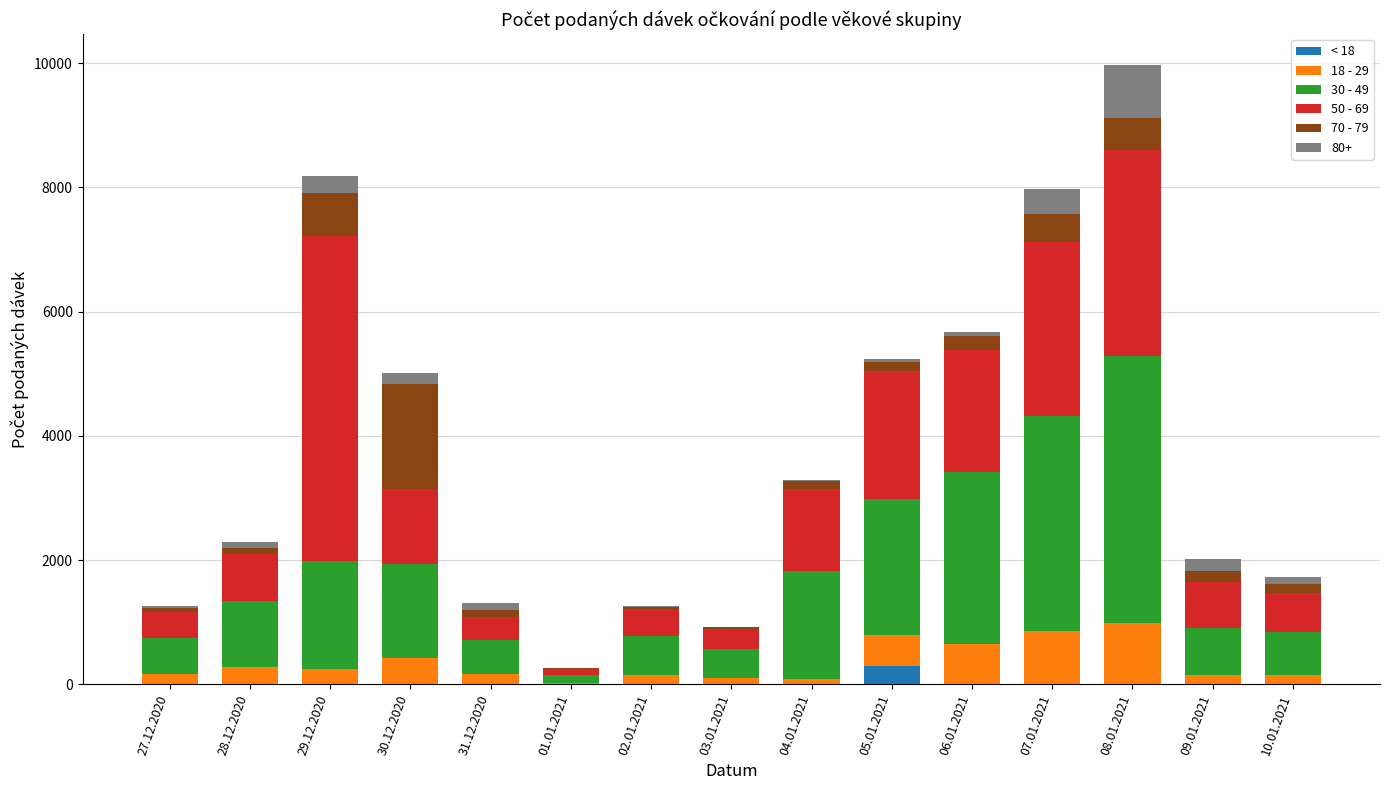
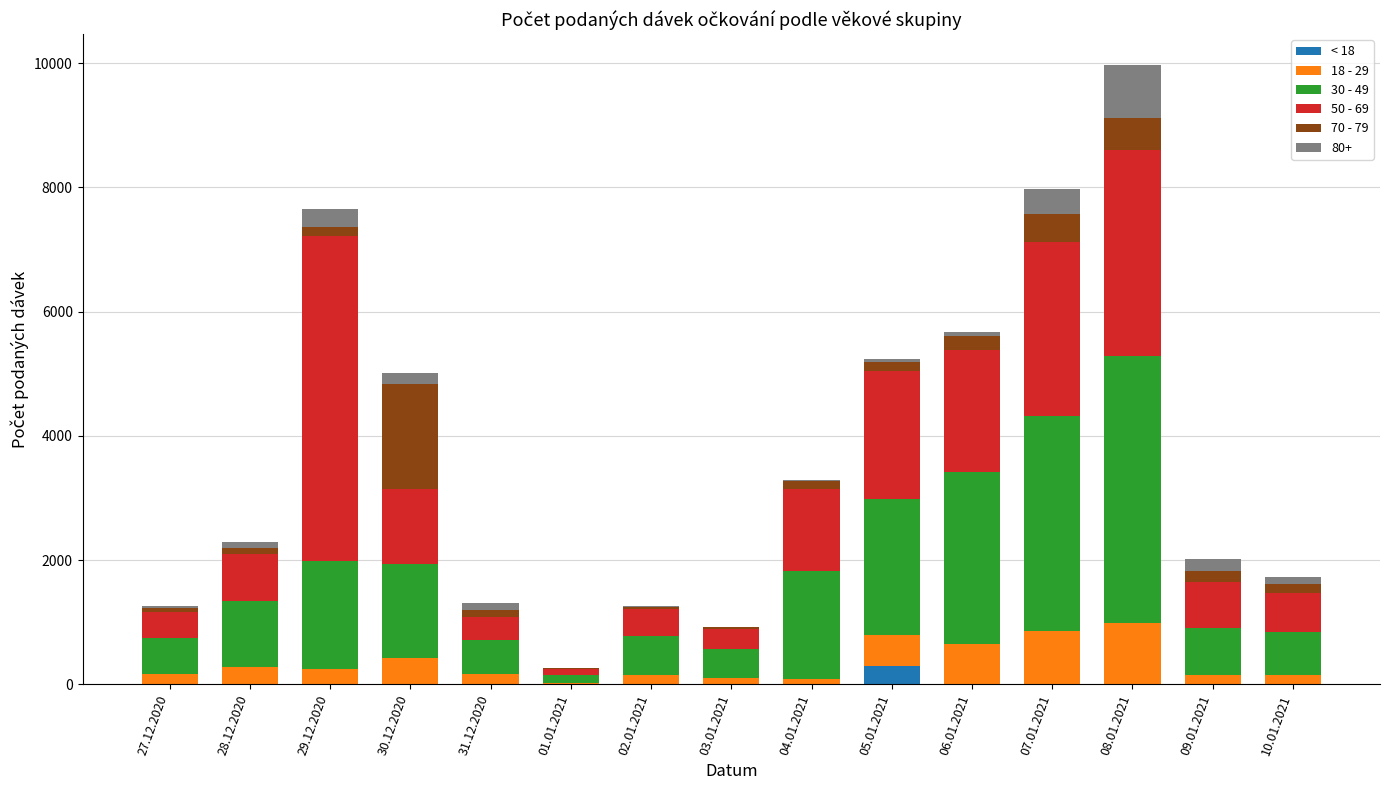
70 - 79, 29.12.2020: 700 -> 200
